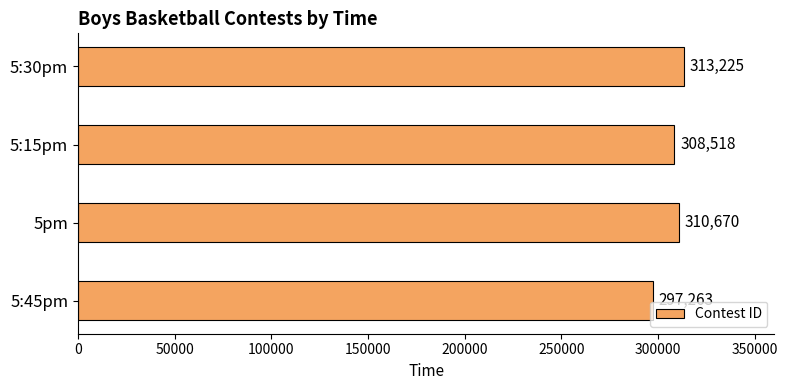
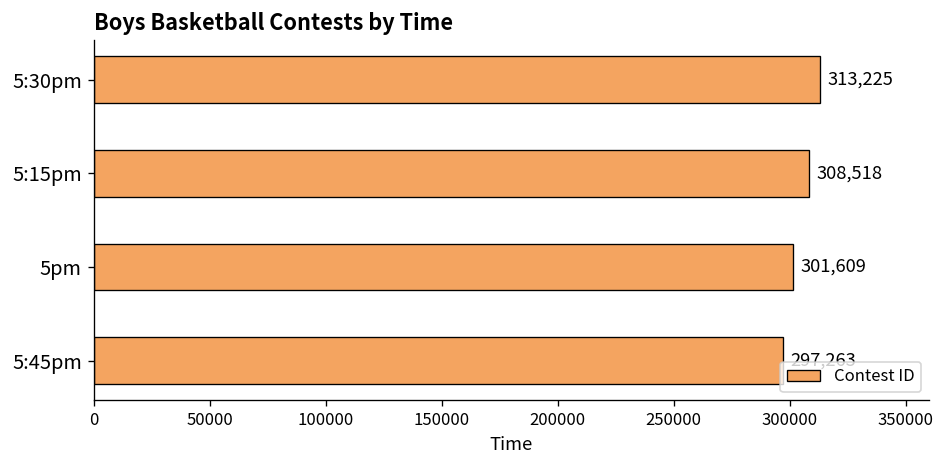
5pm: 310,670 -> 301,609
